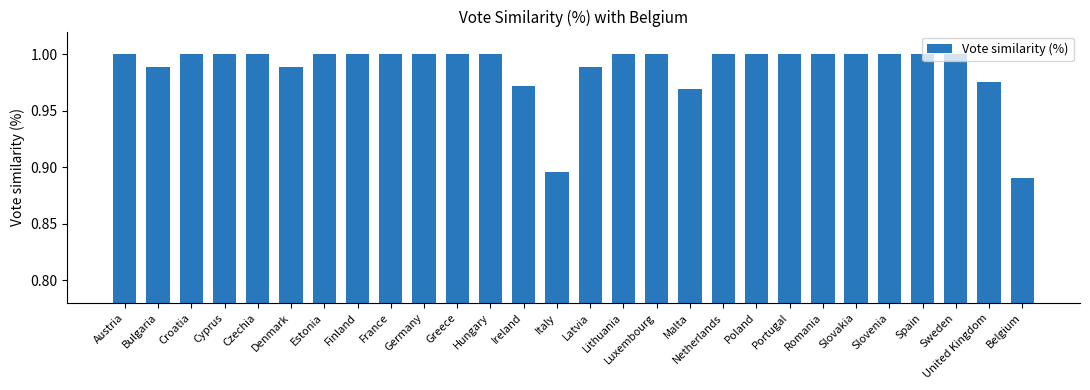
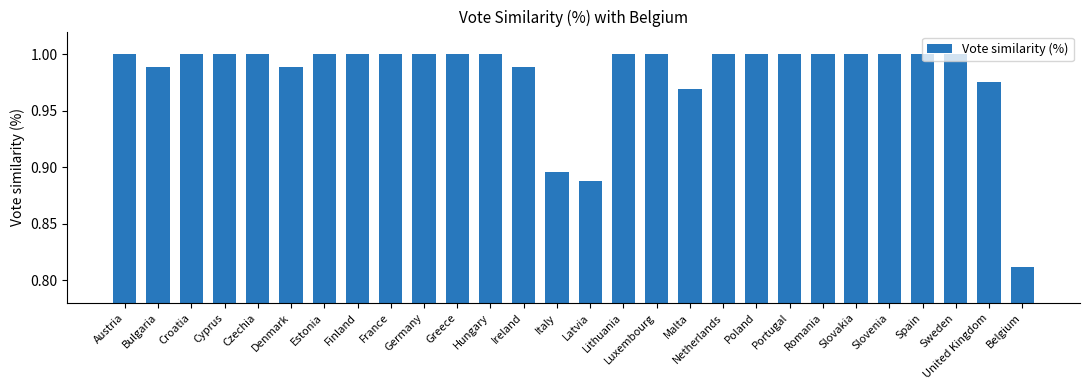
Ireland: 0.971 -> 0.988
Latvia: 0.988 -> 0.888
Belgium: 0.891 -> 0.812
